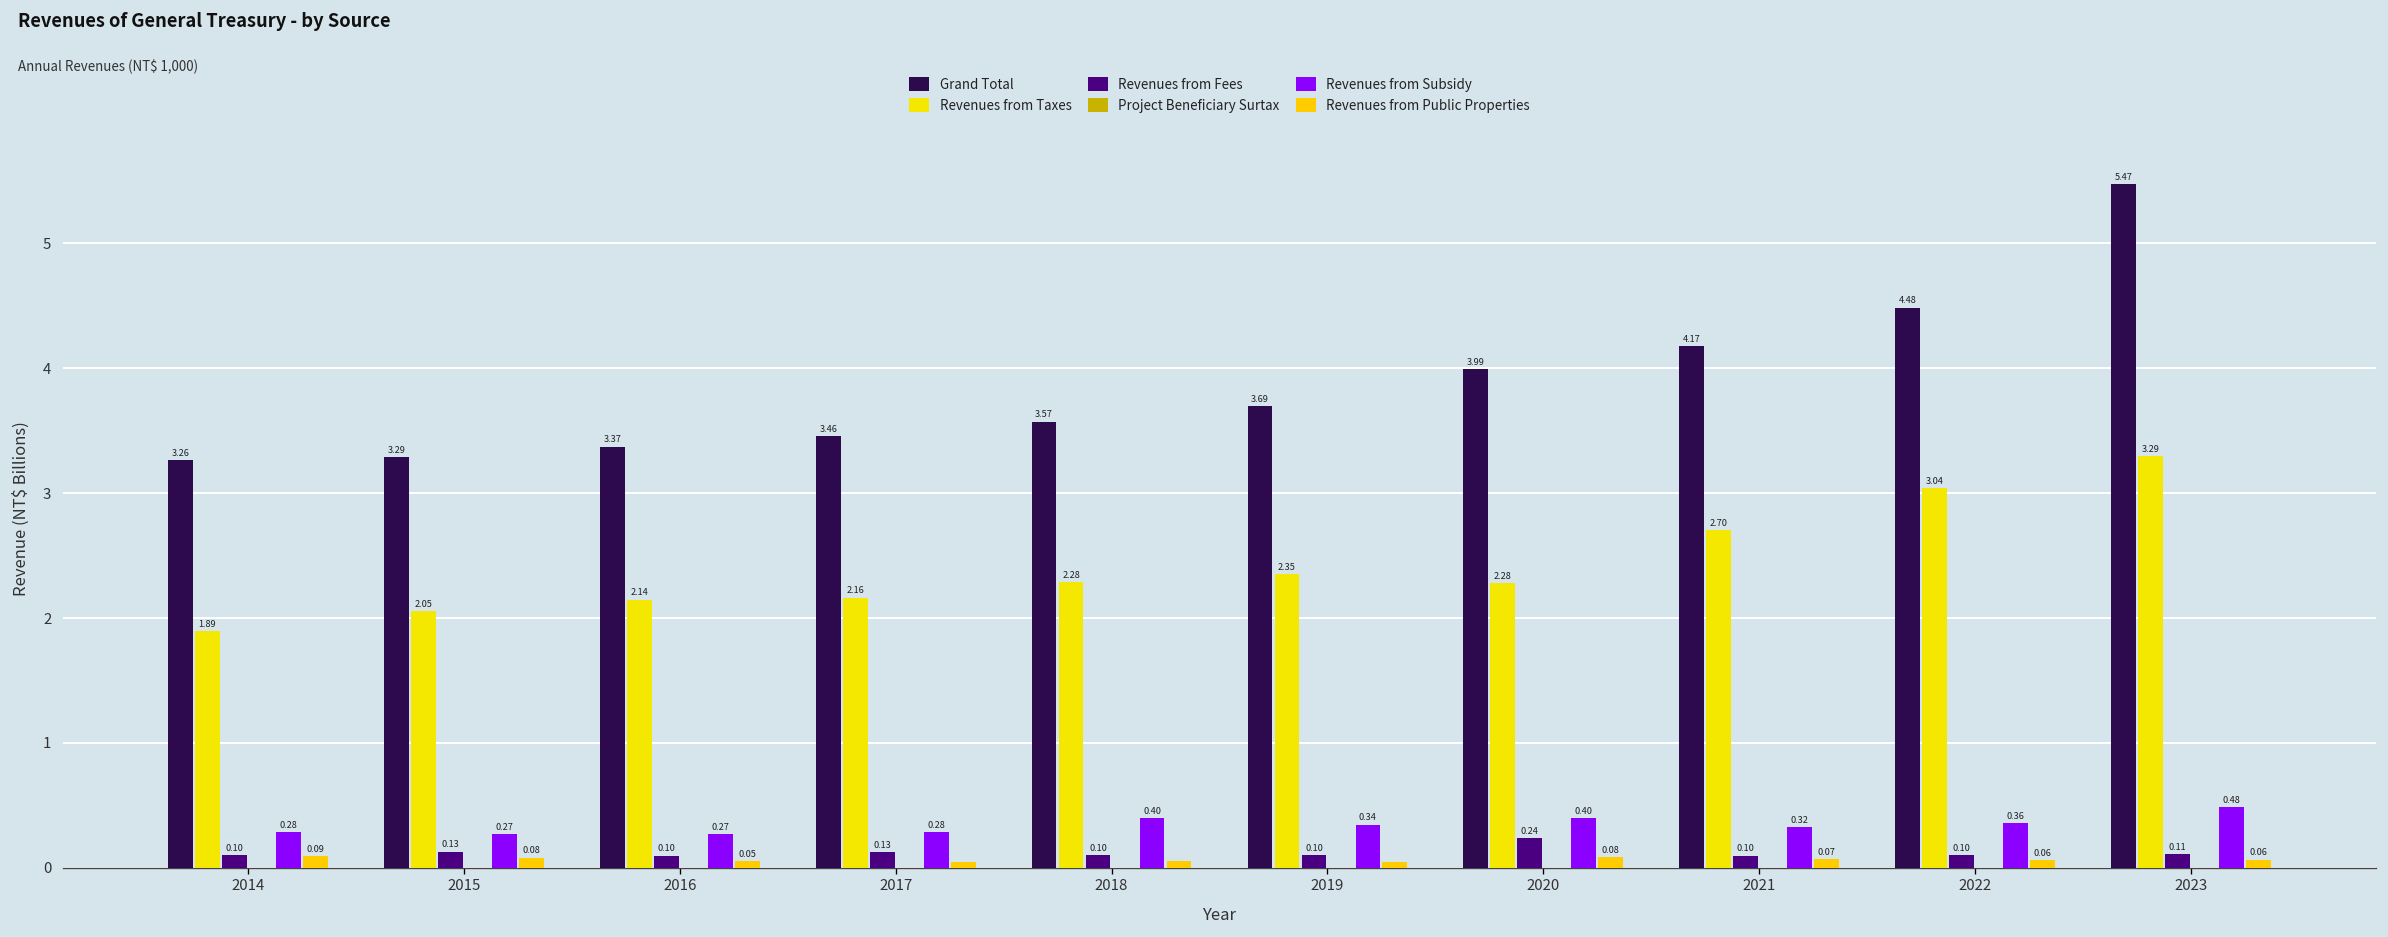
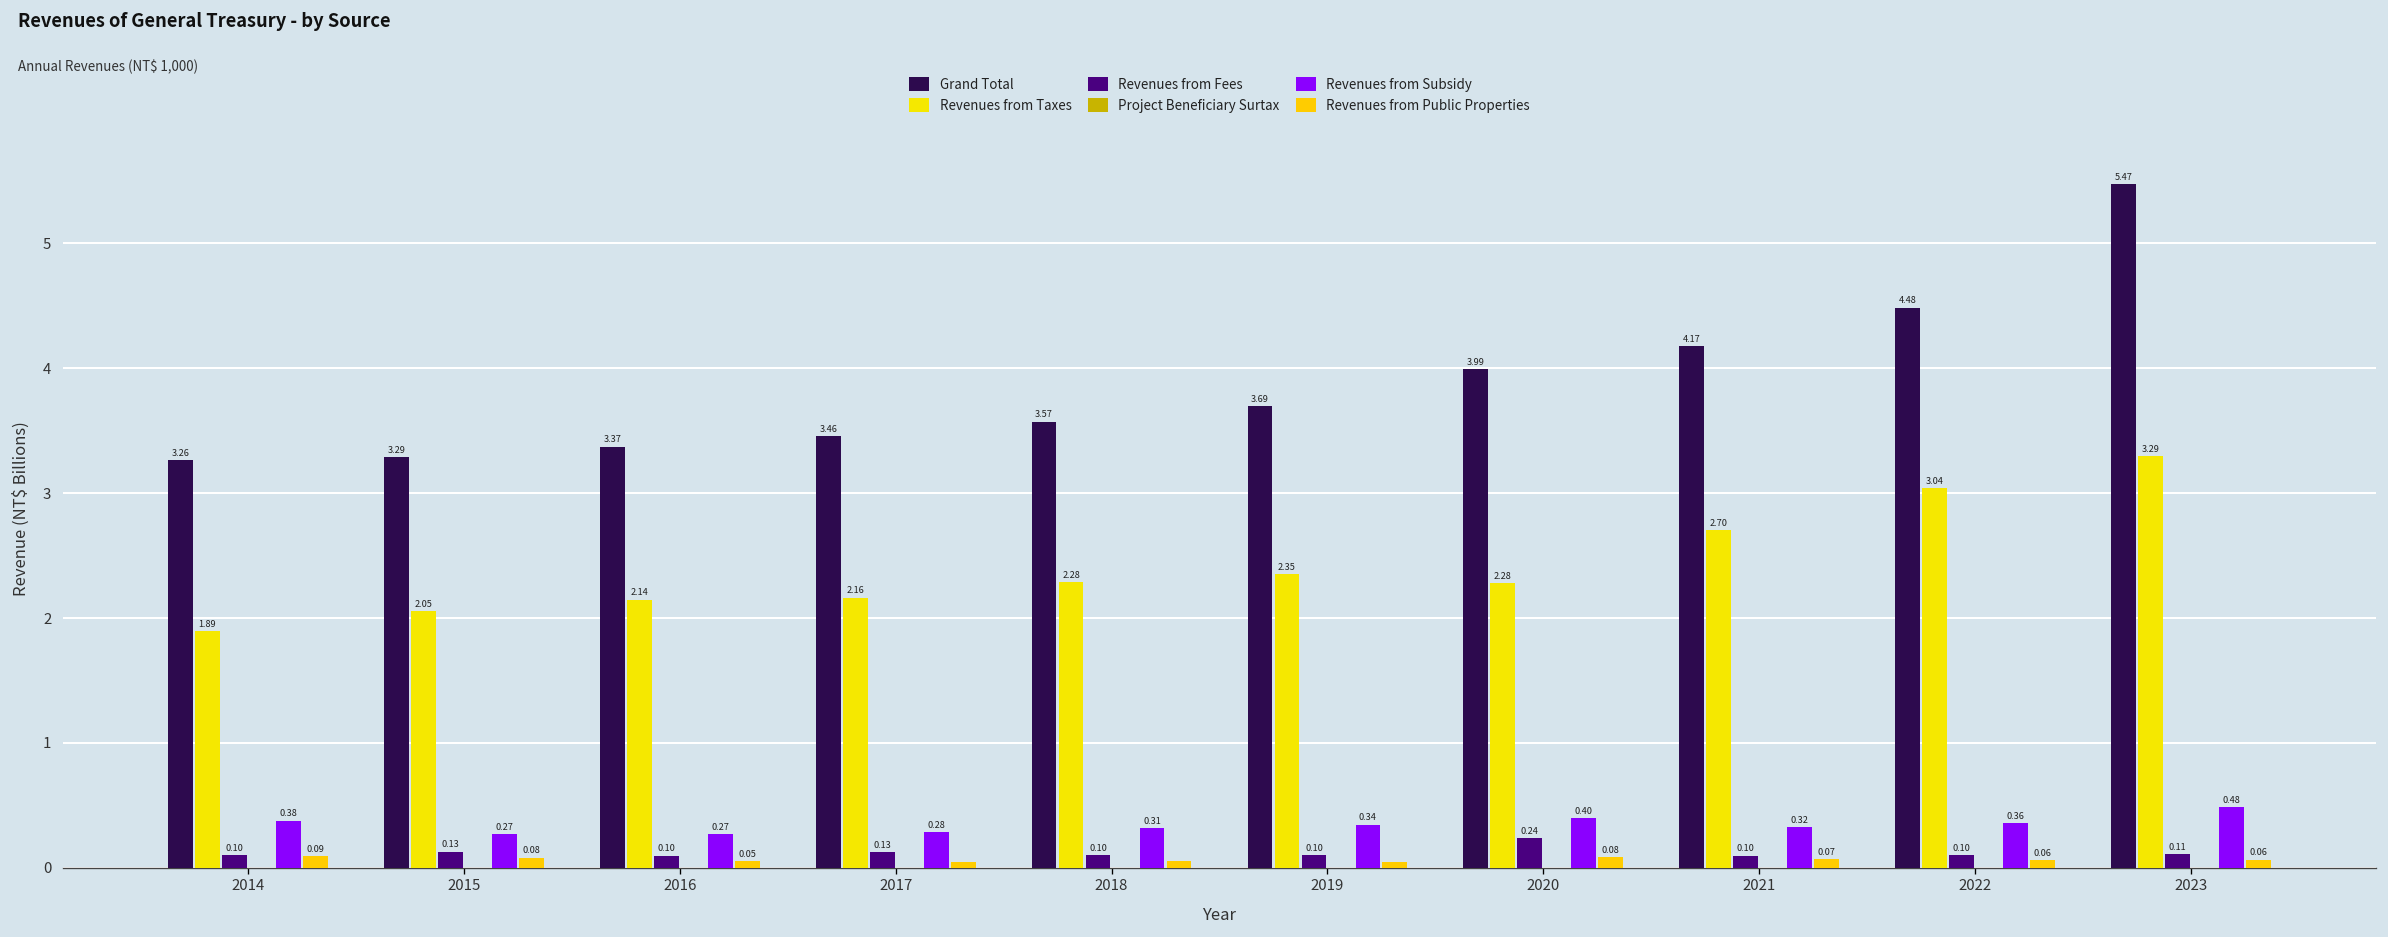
Revenues from Subsidy, 2014: 0.28 -> 0.38
Revenues from Subsidy, 2018: 0.40 -> 0.31
